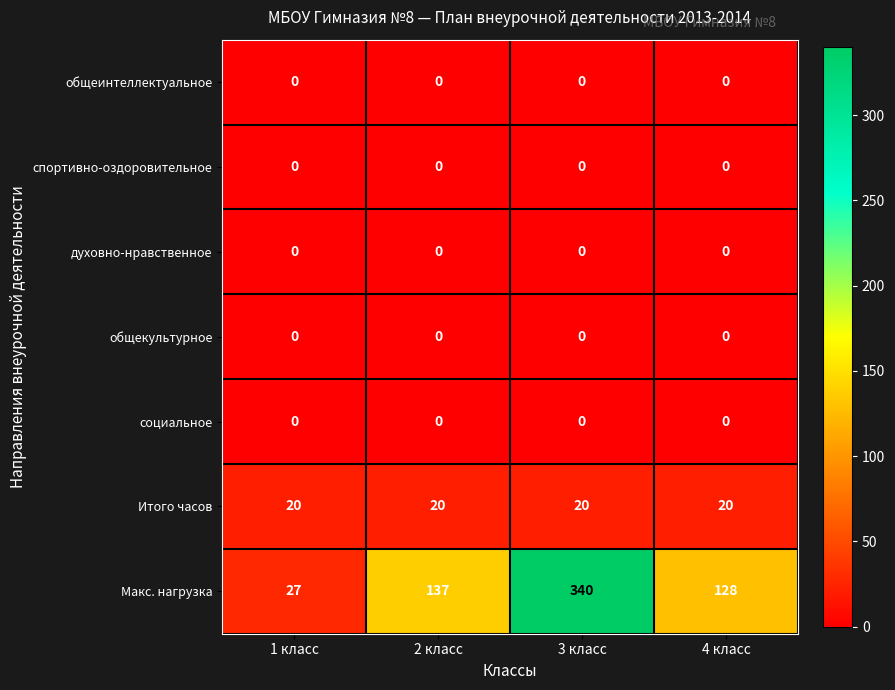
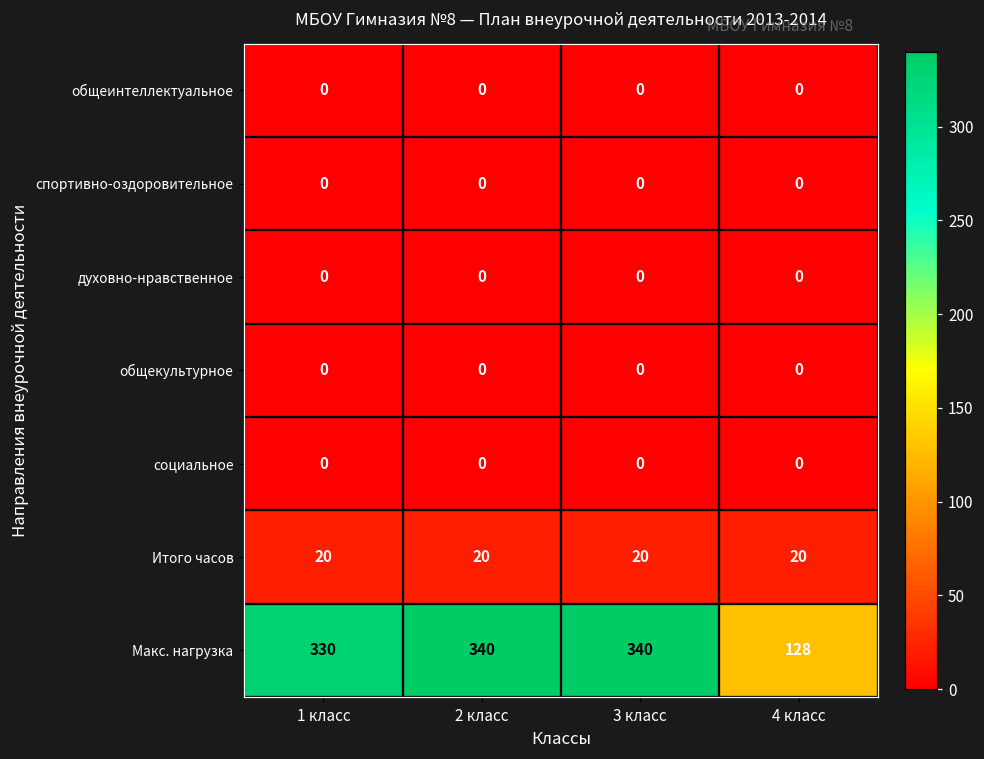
Макс. нагрузка, 1 класс: 27 -> 330
Макс. нагрузка, 2 класс: 137 -> 340
